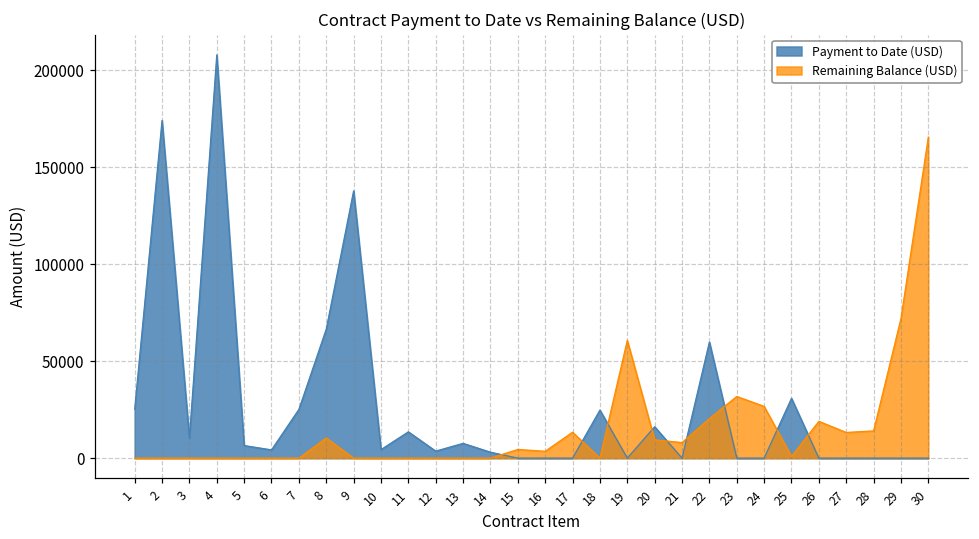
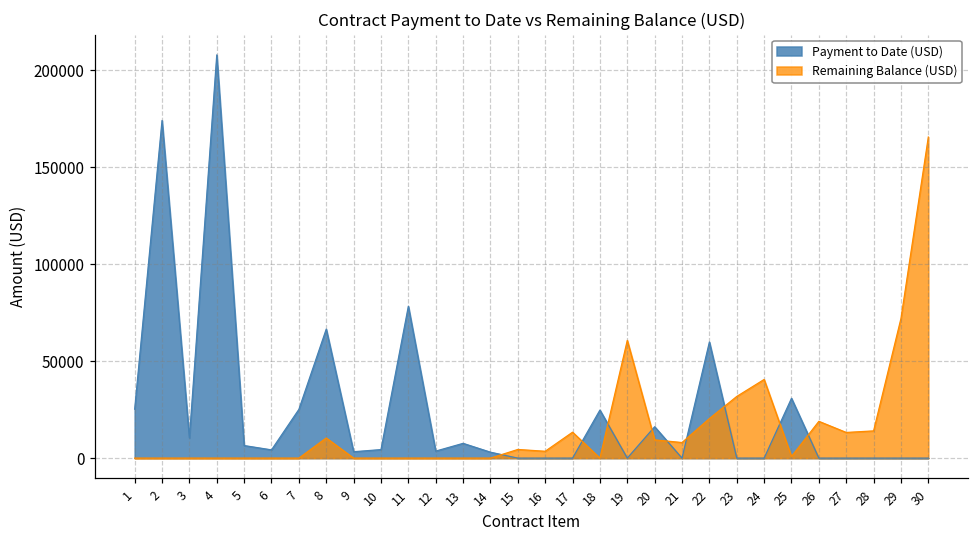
Payment to Date (USD), 9: 138000 -> 3000
Payment to Date (USD), 11: 14000 -> 78000
Remaining Balance (USD), 24: 27000 -> 41000
